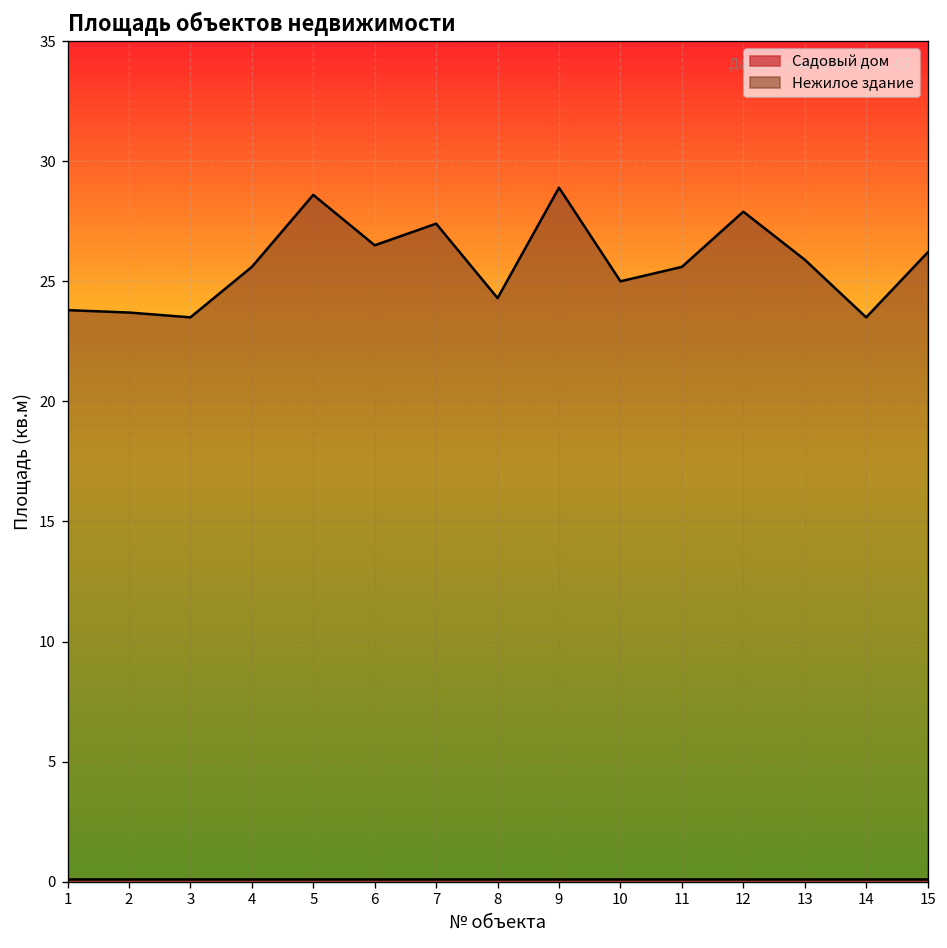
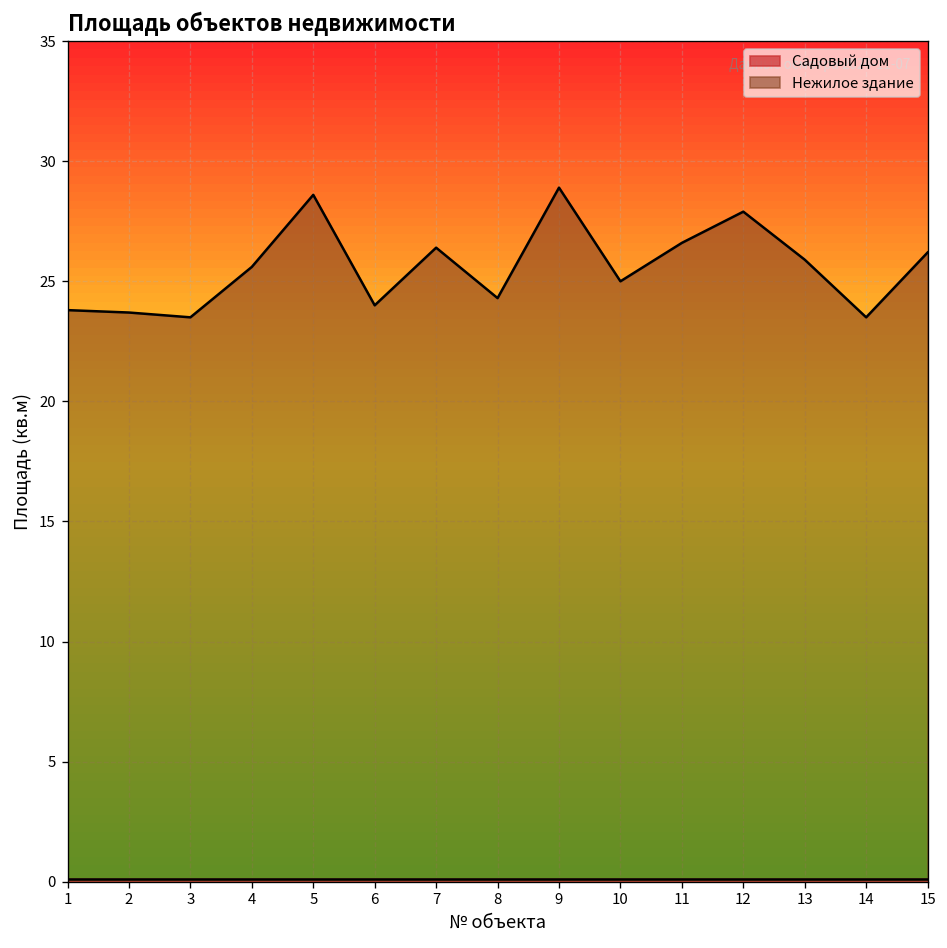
Нежилое здание, 6: 26.5 -> 24.0
Нежилое здание, 7: 27.4 -> 26.4
Нежилое здание, 11: 25.6 -> 26.6
